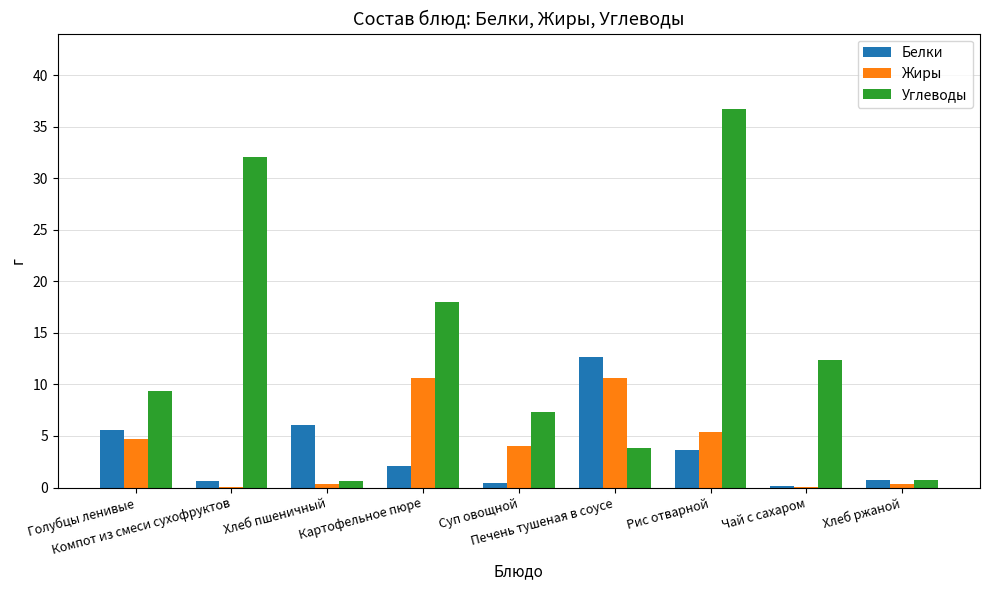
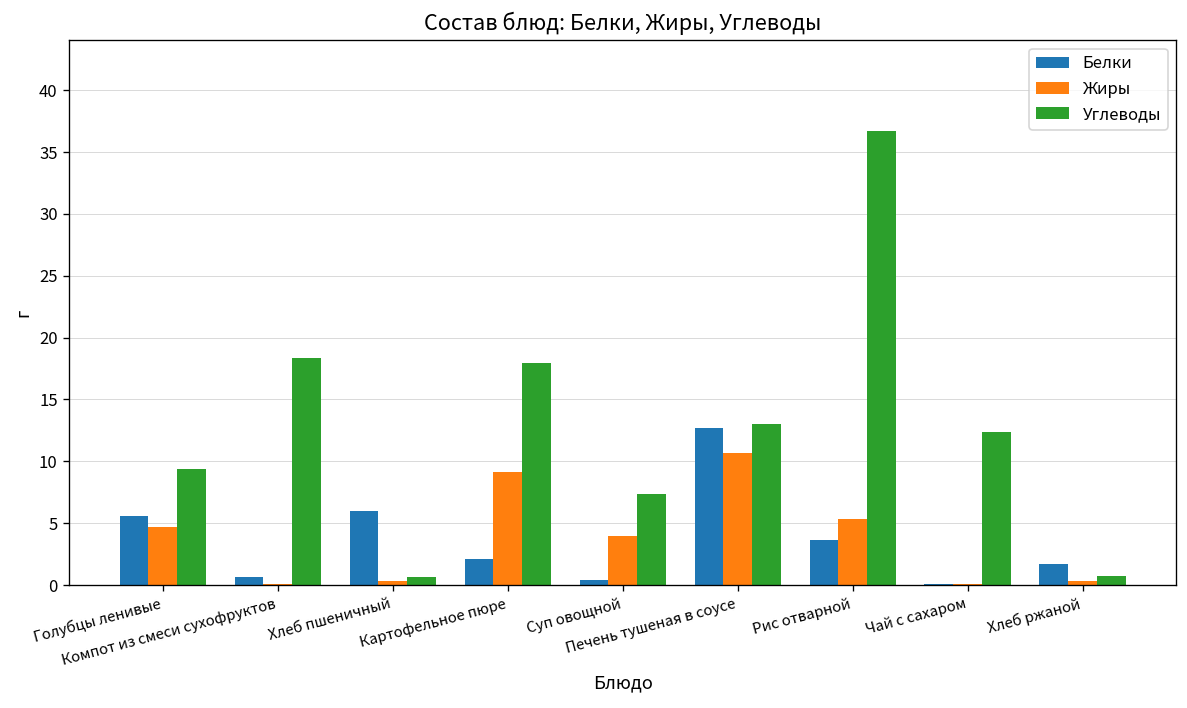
Углеводы, Компот из смеси сухофруктов: 32.0 -> 18.4
Жиры, Картофельное пюре: 10.6 -> 9.2
Углеводы, Печень тушеная в соусе: 3.8 -> 13.0
Белки, Хлеб ржаной: 0.7 -> 1.7
